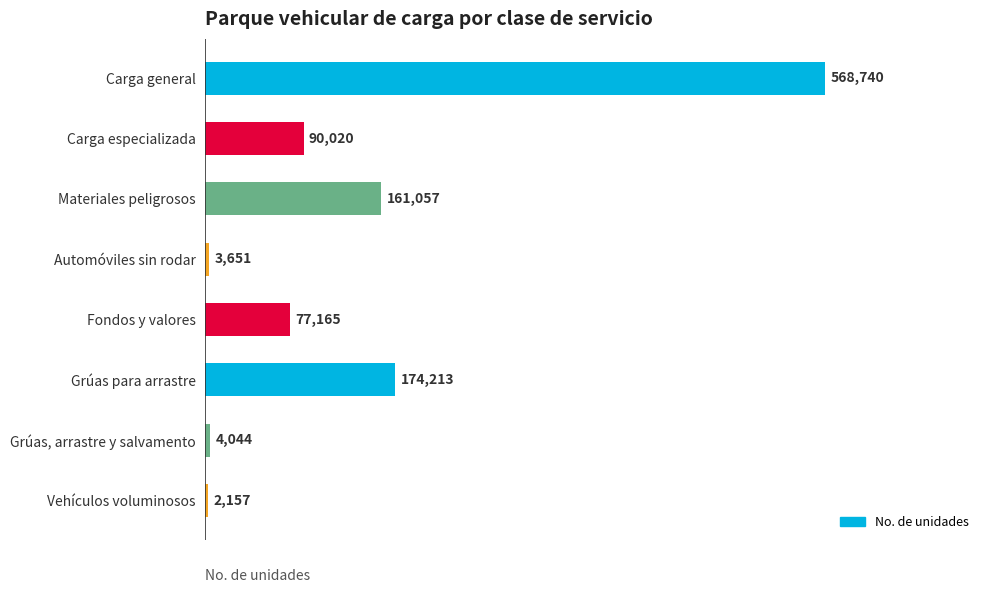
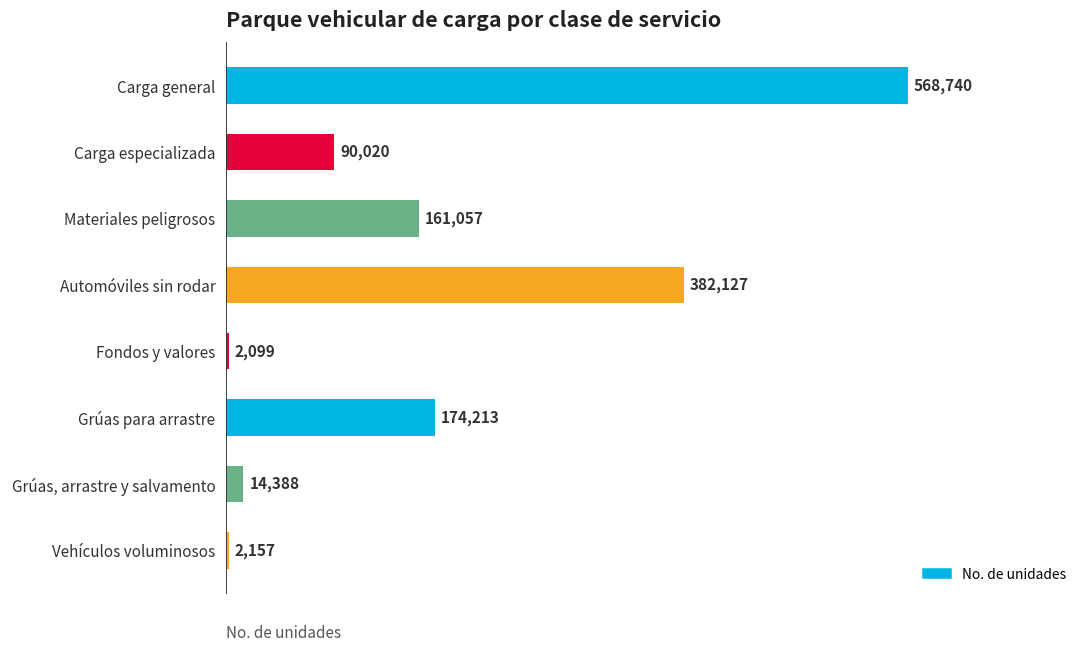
Automóviles sin rodar: 3,651 -> 382,127
Fondos y valores: 77,165 -> 2,099
Grúas, arrastre y salvamento: 4,044 -> 14,388
